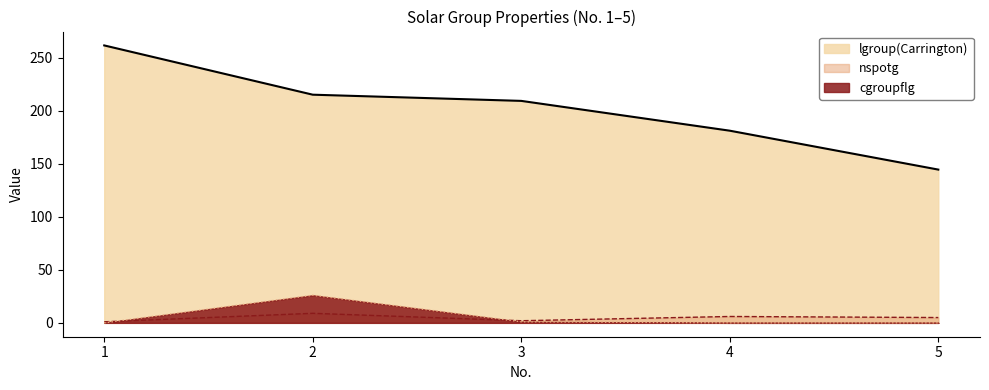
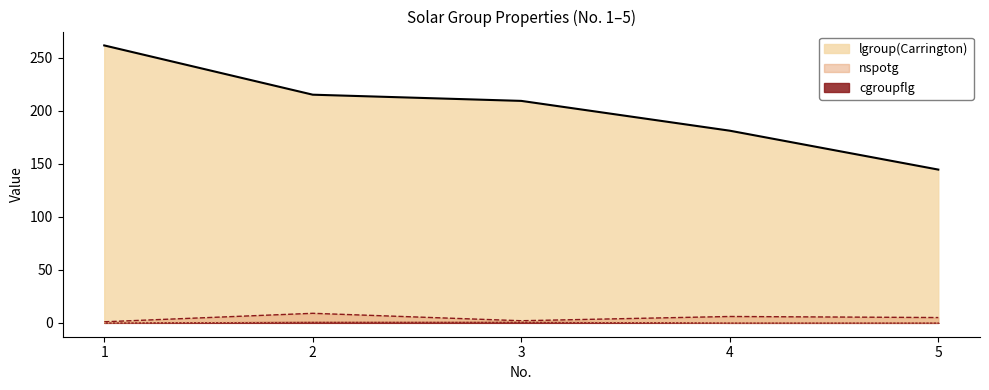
cgroupflg, 2: 26 -> 1
